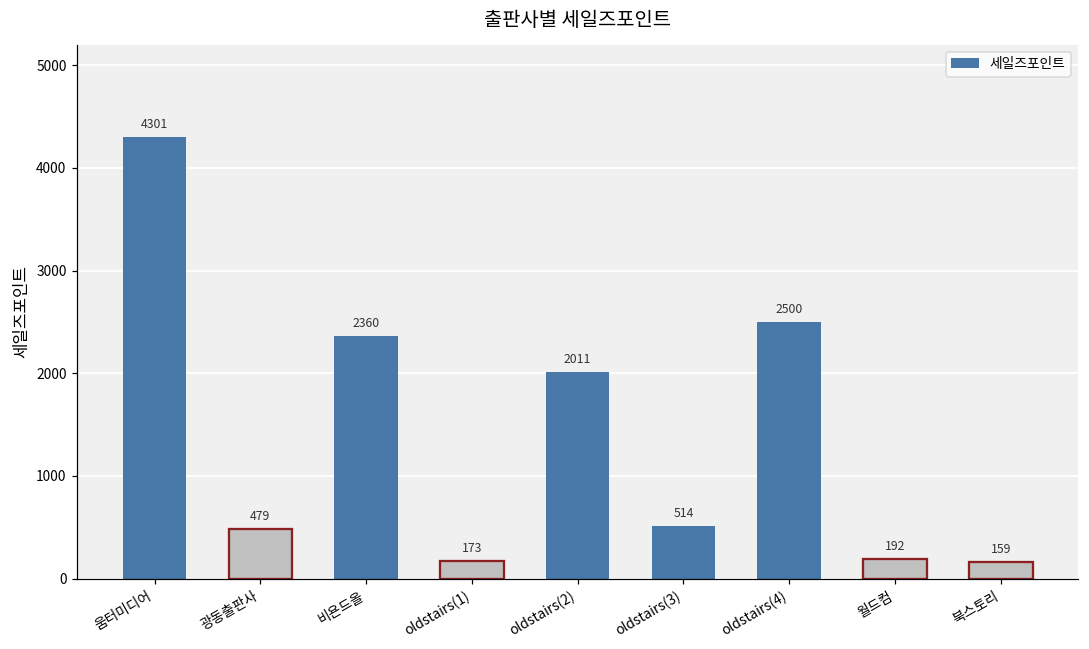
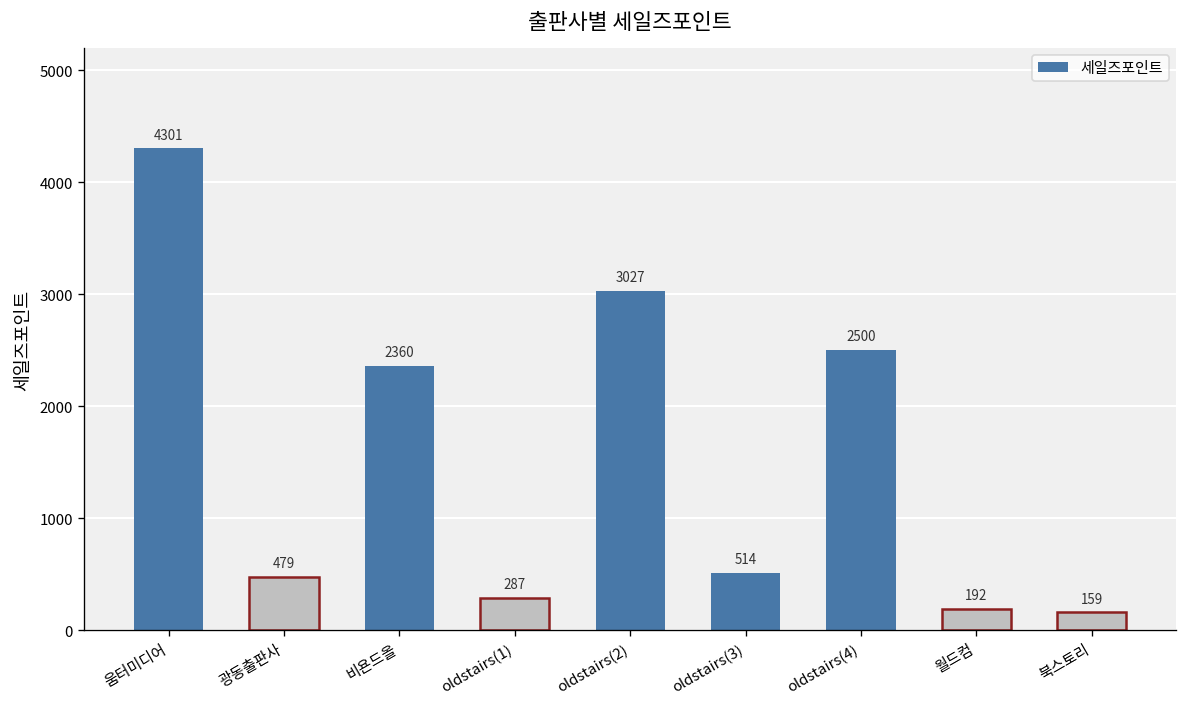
oldstairs(1): 173 -> 287
oldstairs(2): 2011 -> 3027
